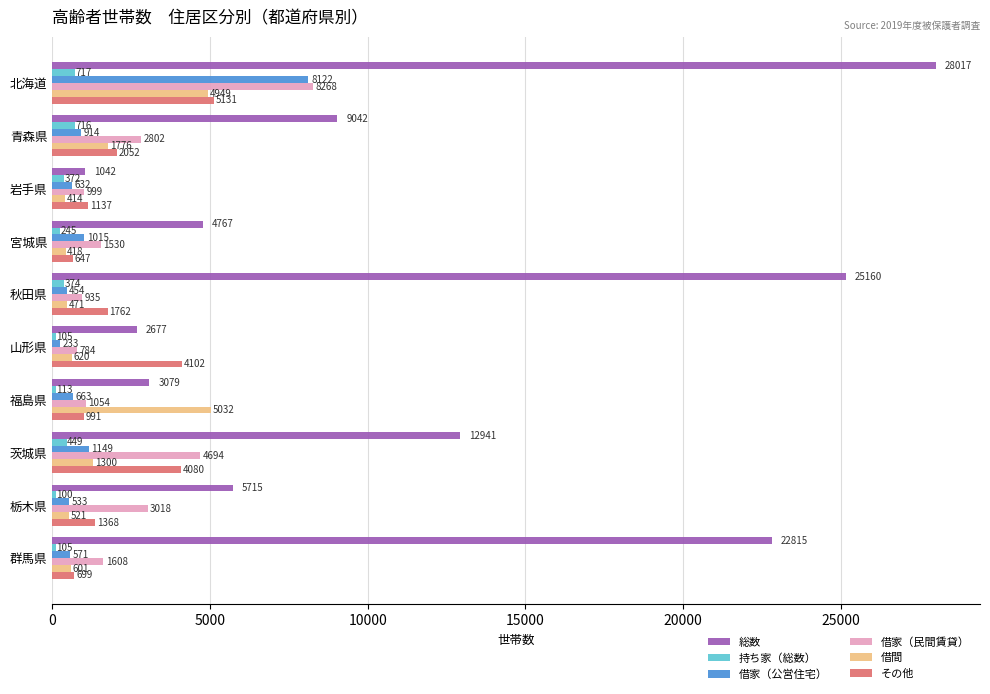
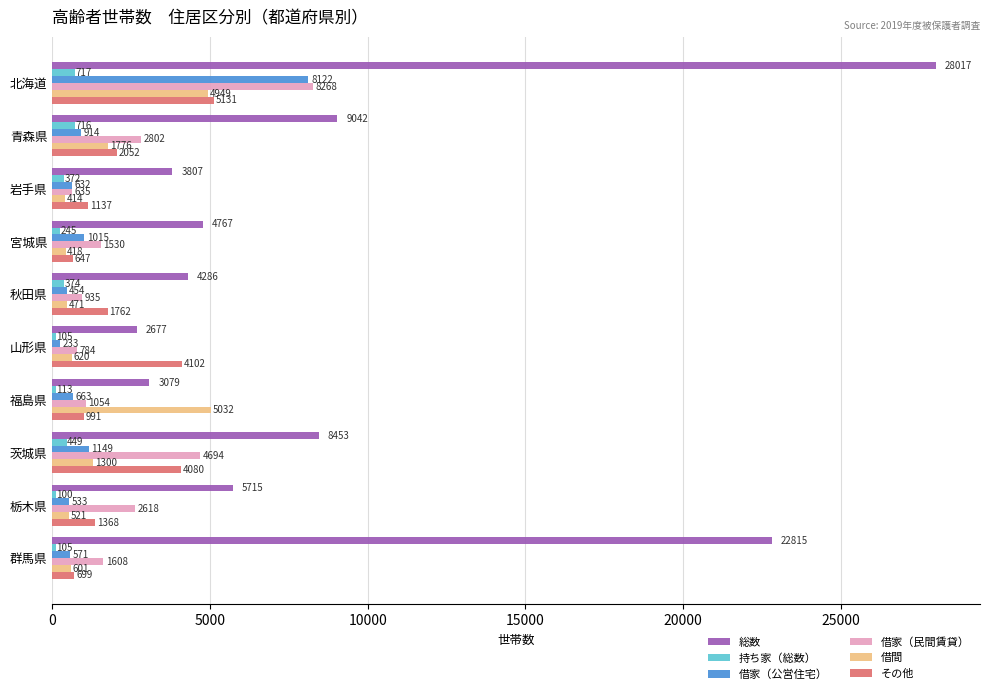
総数, 岩手県: 1042 -> 3807
借家（民間賃貸）, 岩手県: 999 -> 635
総数, 秋田県: 25160 -> 4286
総数, 茨城県: 12941 -> 8453
借家（民間賃貸）, 栃木県: 3018 -> 2618
